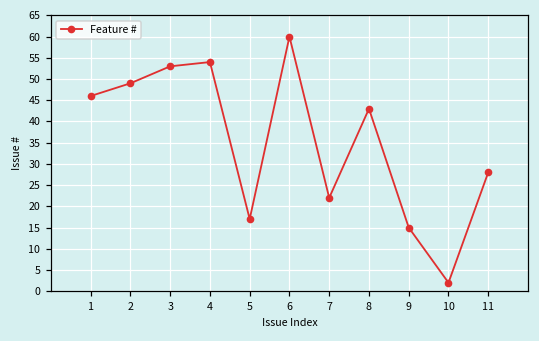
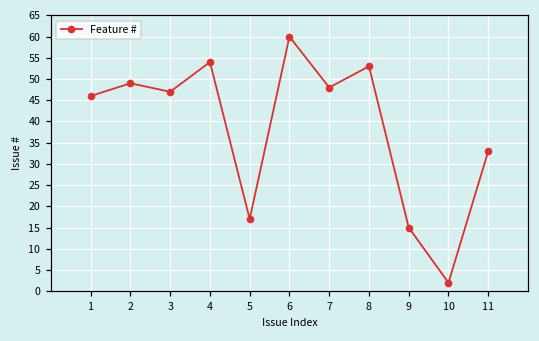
3: 53 -> 47
7: 22 -> 48
8: 43 -> 53
11: 28 -> 33
